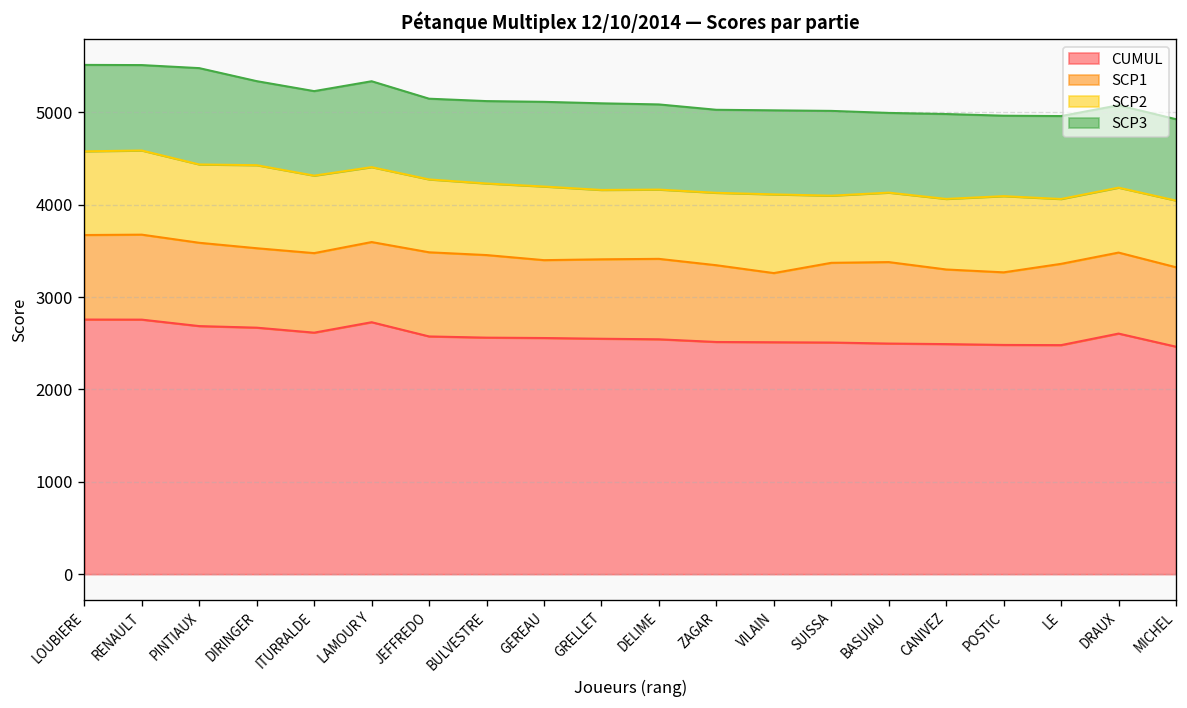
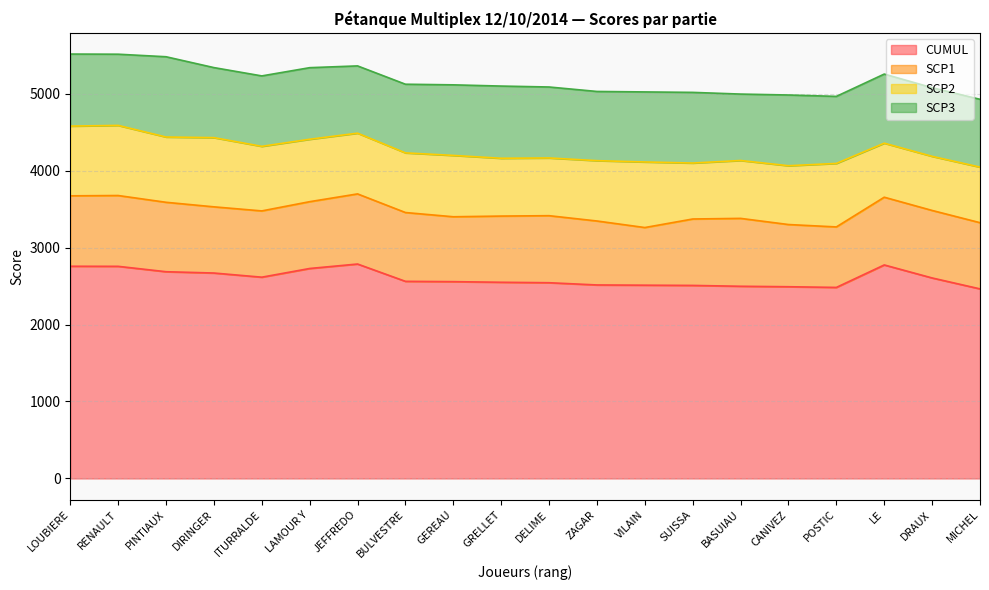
CUMUL, JEFFREDO: 2600 -> 2800
CUMUL, LE: 2500 -> 2800
